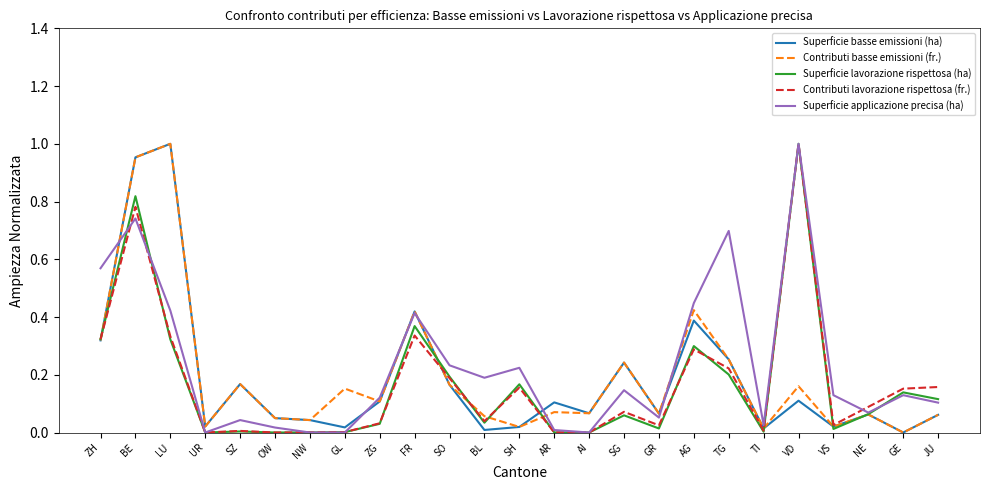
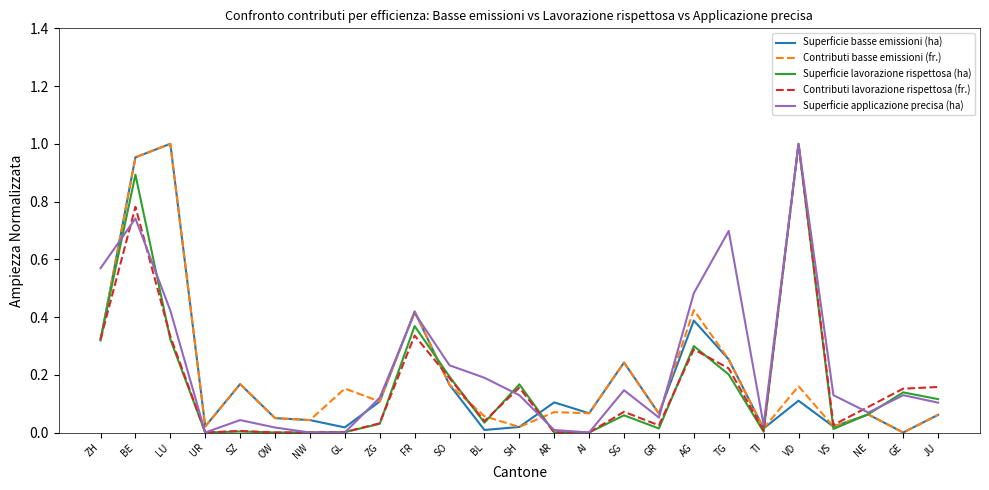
Superficie lavorazione rispettosa (ha), BE: 0.82 -> 0.89
Superficie applicazione precisa (ha), SH: 0.22 -> 0.13
Superficie applicazione precisa (ha), AG: 0.45 -> 0.48
